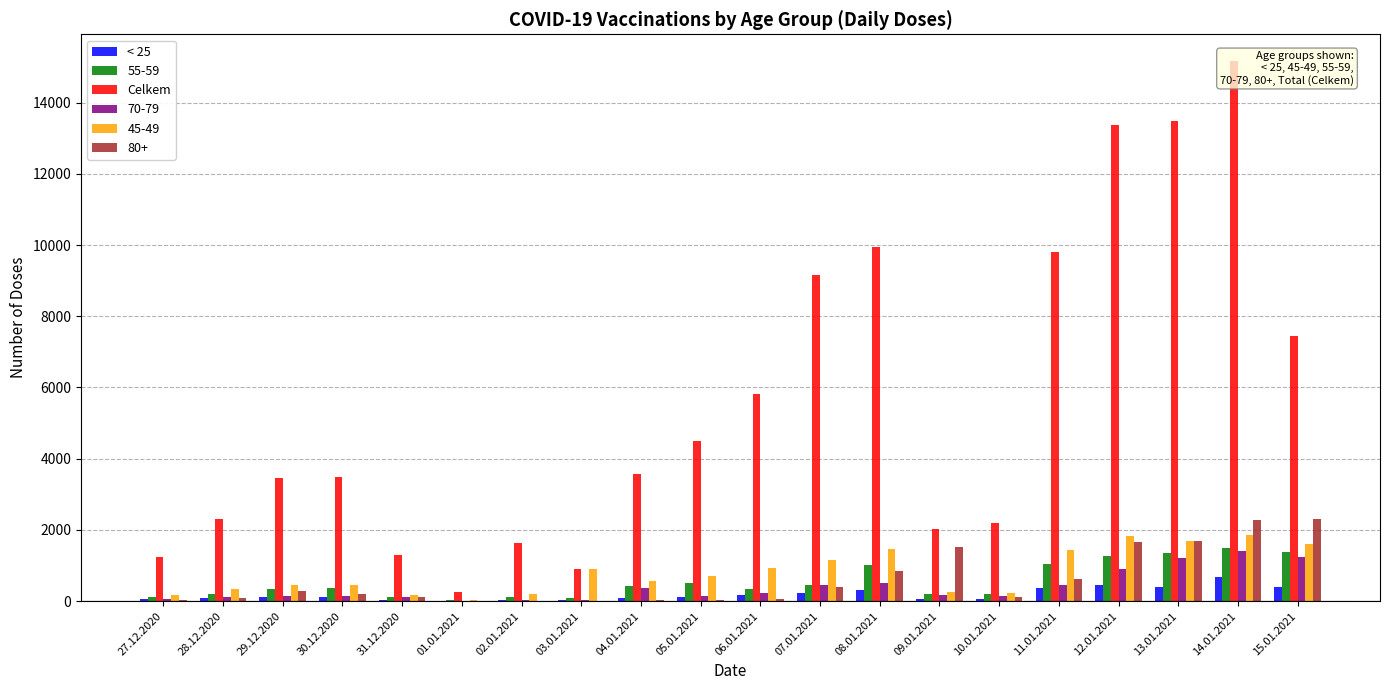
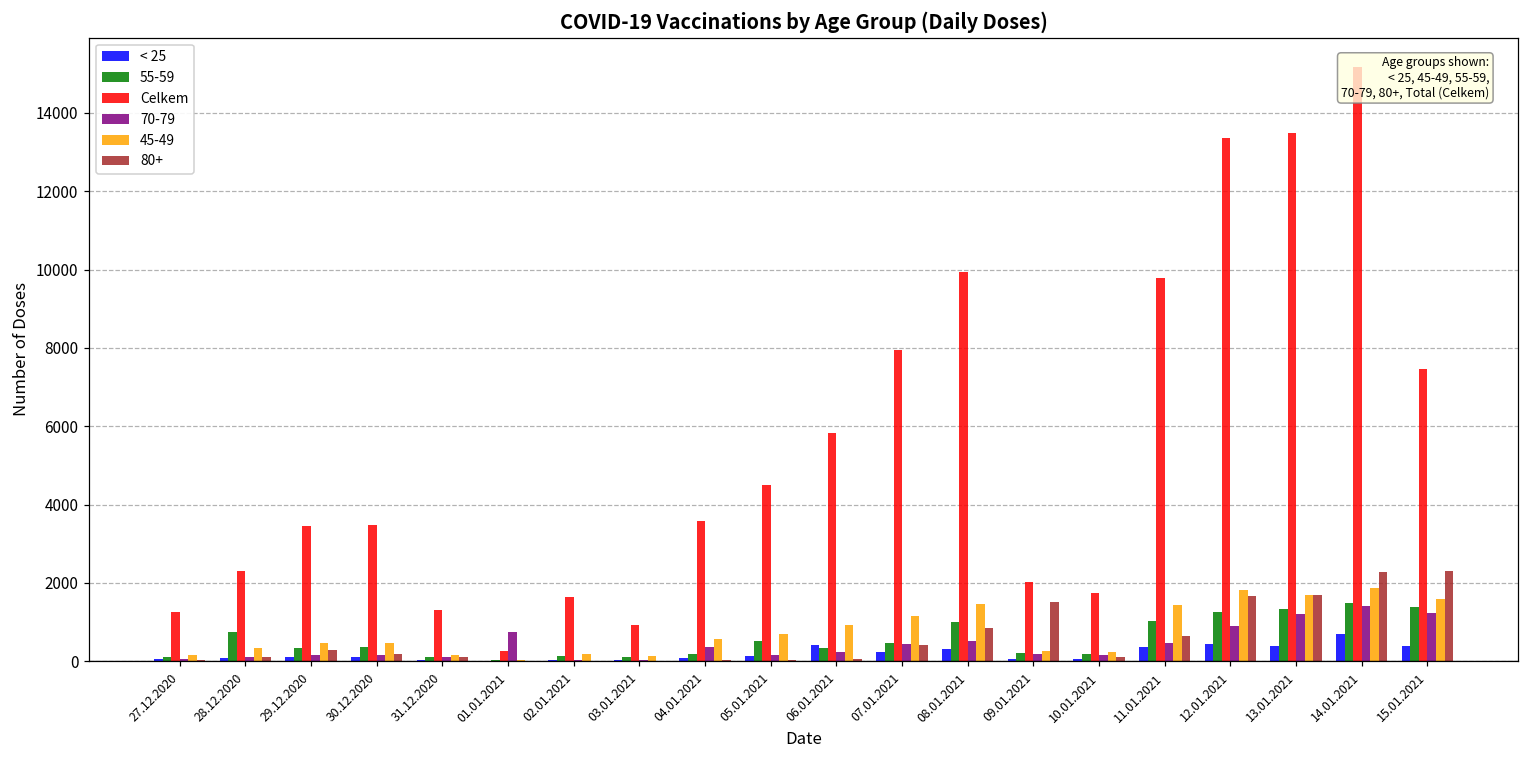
55-59, 28.12.2020: 200 -> 700
70-79, 01.01.2021: 0 -> 700
45-49, 03.01.2021: 900 -> 100
55-59, 04.01.2021: 400 -> 200
< 25, 06.01.2021: 200 -> 400
Celkem, 07.01.2021: 9200 -> 7900
Celkem, 10.01.2021: 2200 -> 1800
